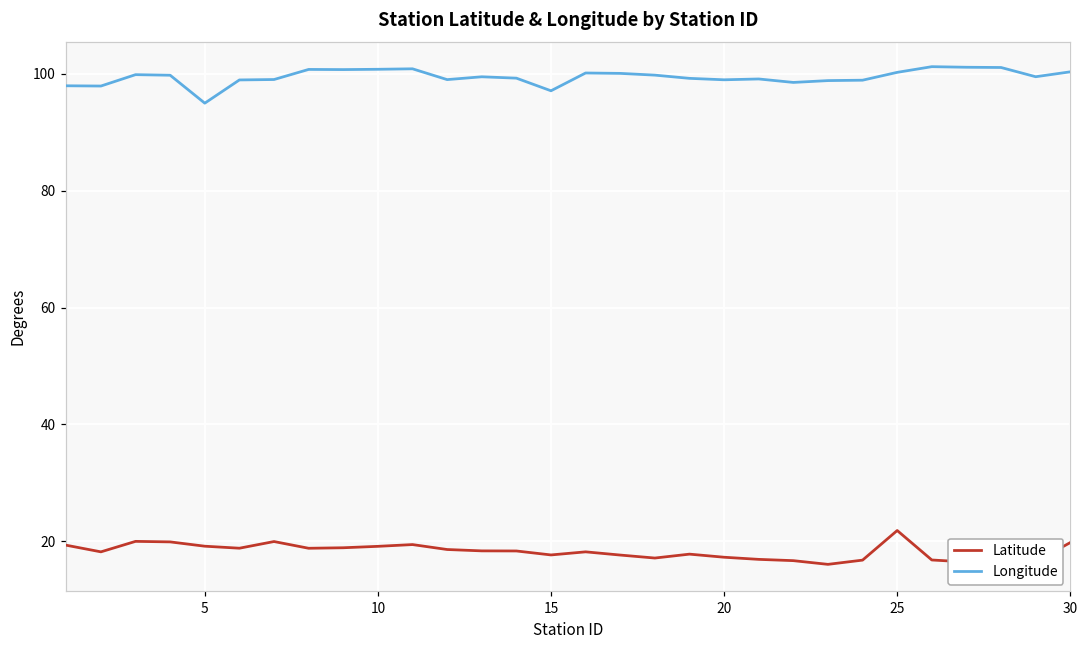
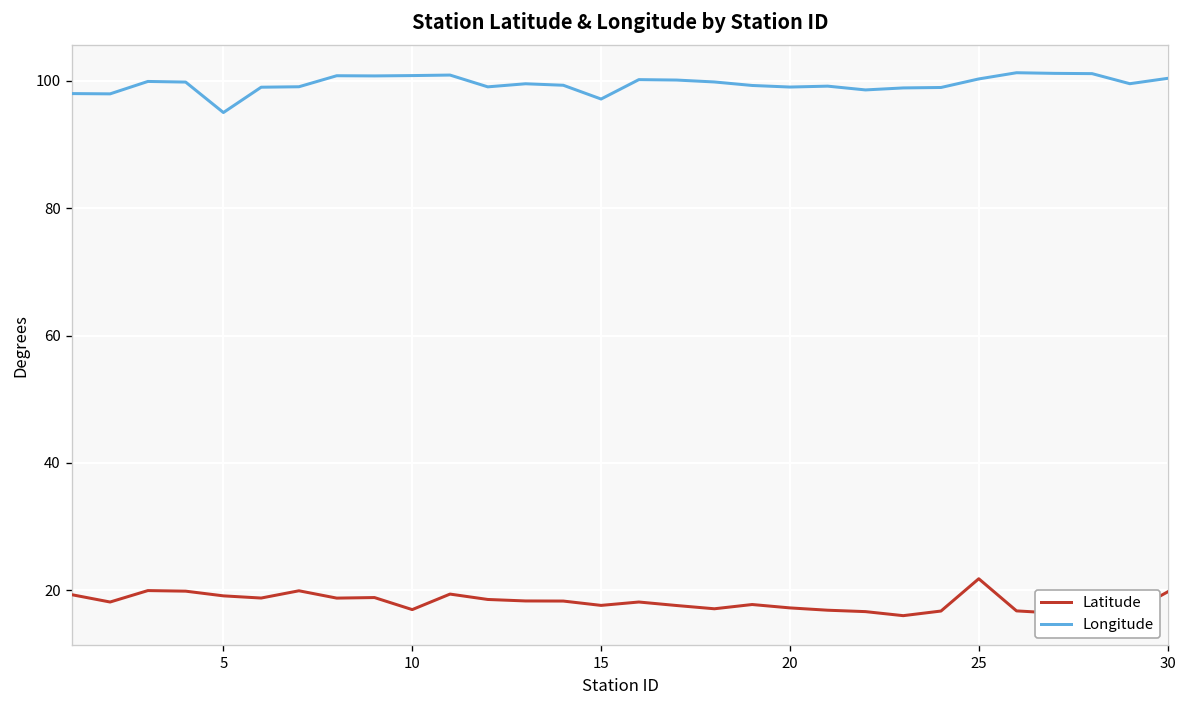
Latitude, 10: 19 -> 17
